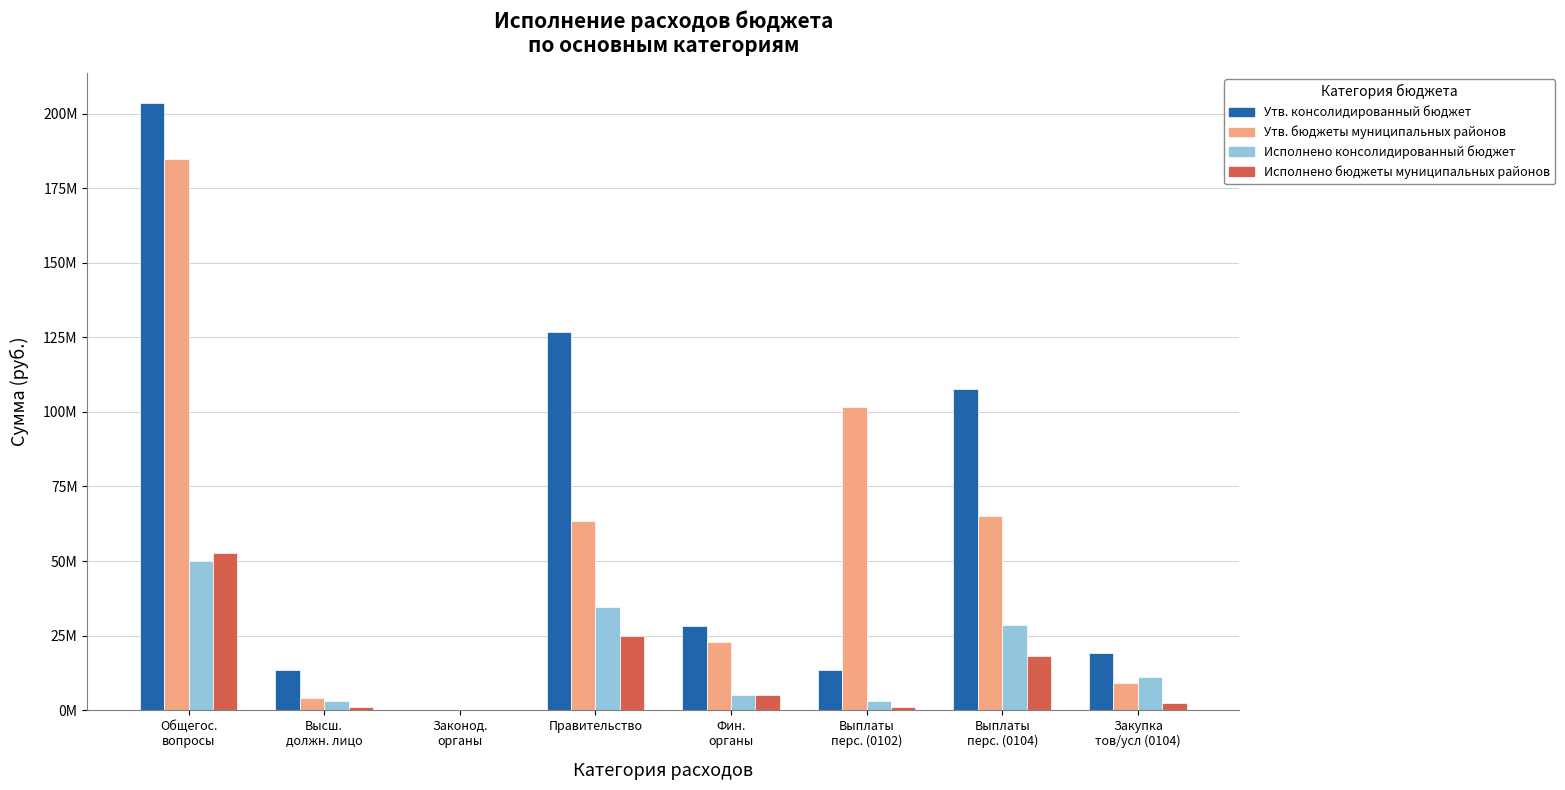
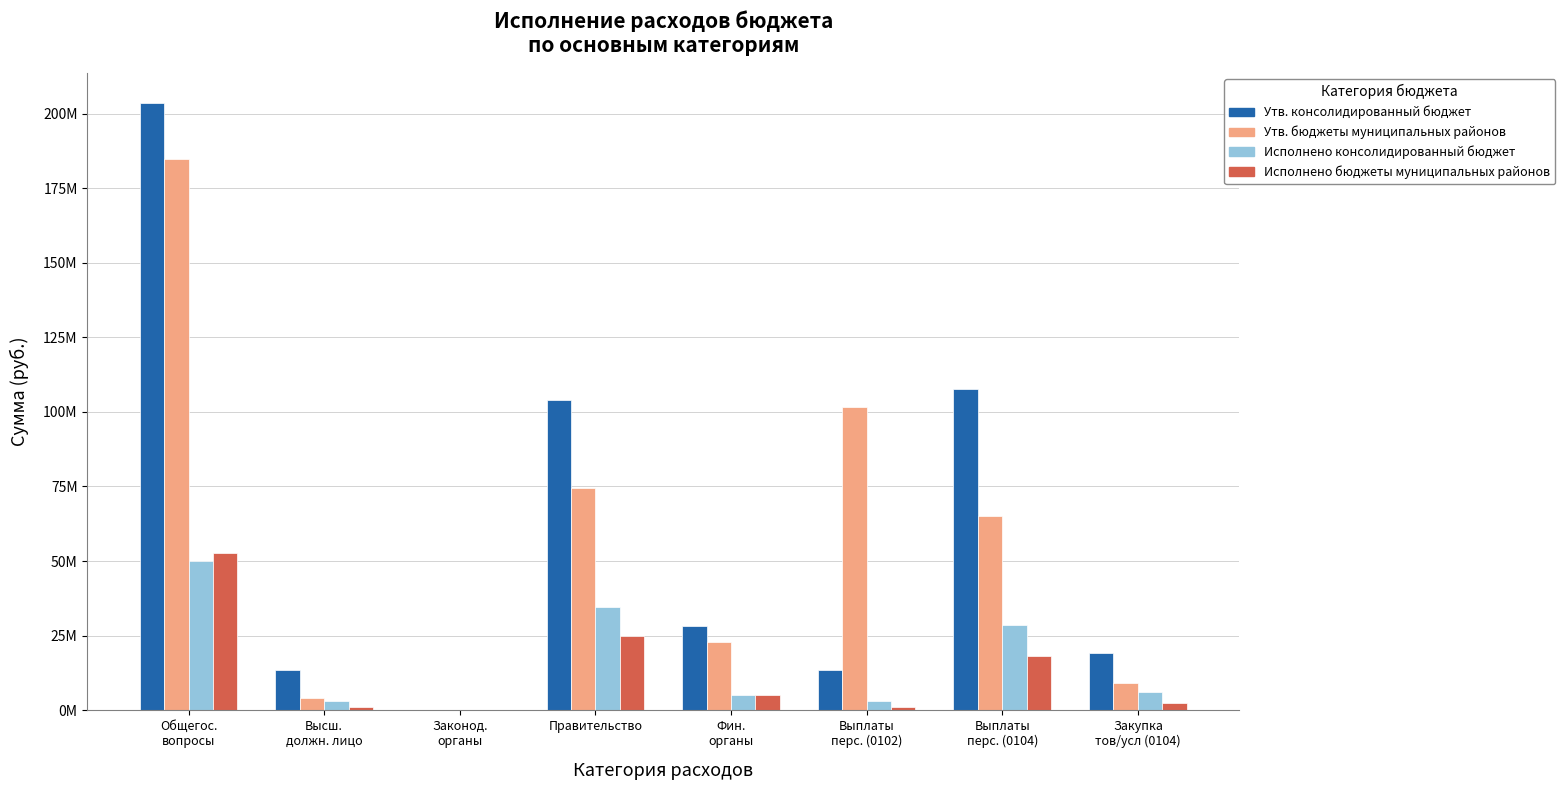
Утв. консолидированный бюджет, Правительство: 127000000 -> 104000000
Утв. бюджеты муниципальных районов, Правительство: 63000000 -> 74000000
Исполнено консолидированный бюджет, Закупка тов/усл (0104): 11000000 -> 6000000
